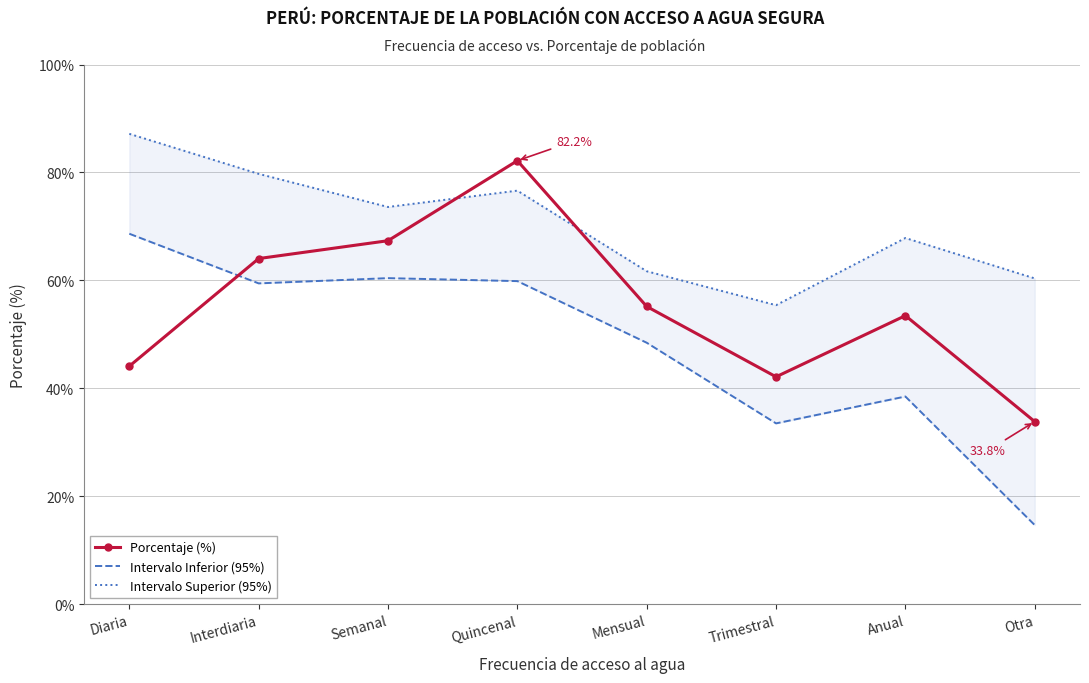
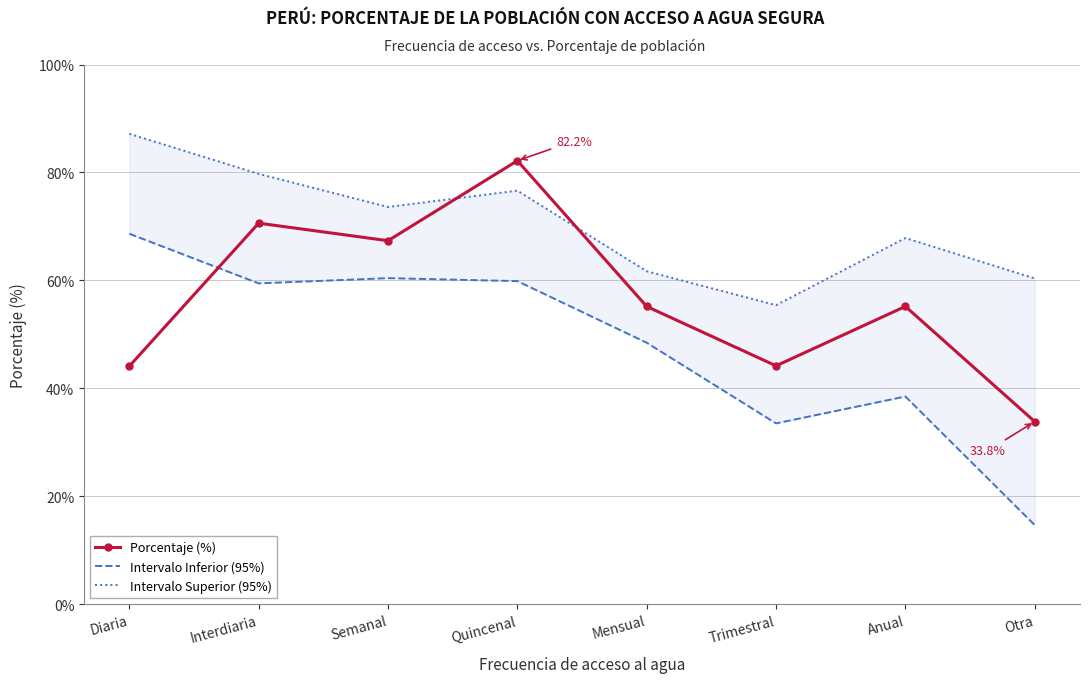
Porcentaje (%), Interdiaria: 64% -> 71%
Porcentaje (%), Trimestral: 42% -> 44%
Porcentaje (%), Anual: 53% -> 55%
